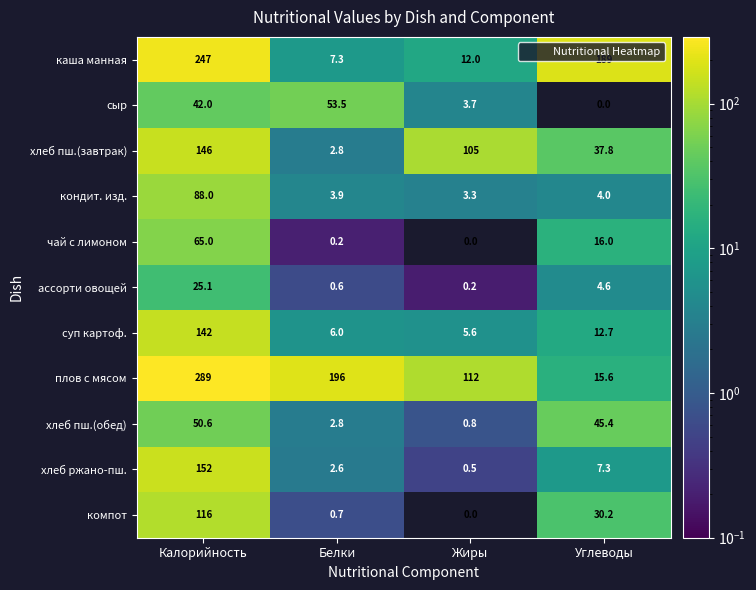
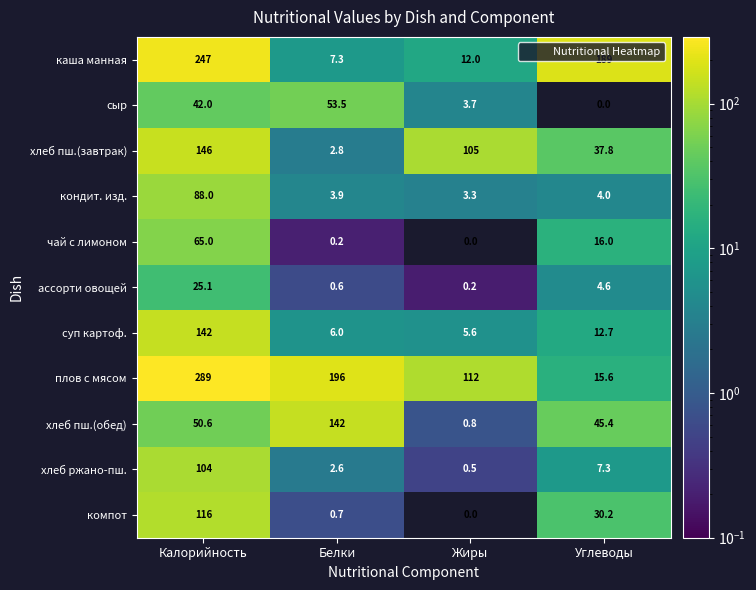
хлеб пш.(обед), Белки: 2.8 -> 142
хлеб ржано-пш., Калорийность: 152 -> 104
